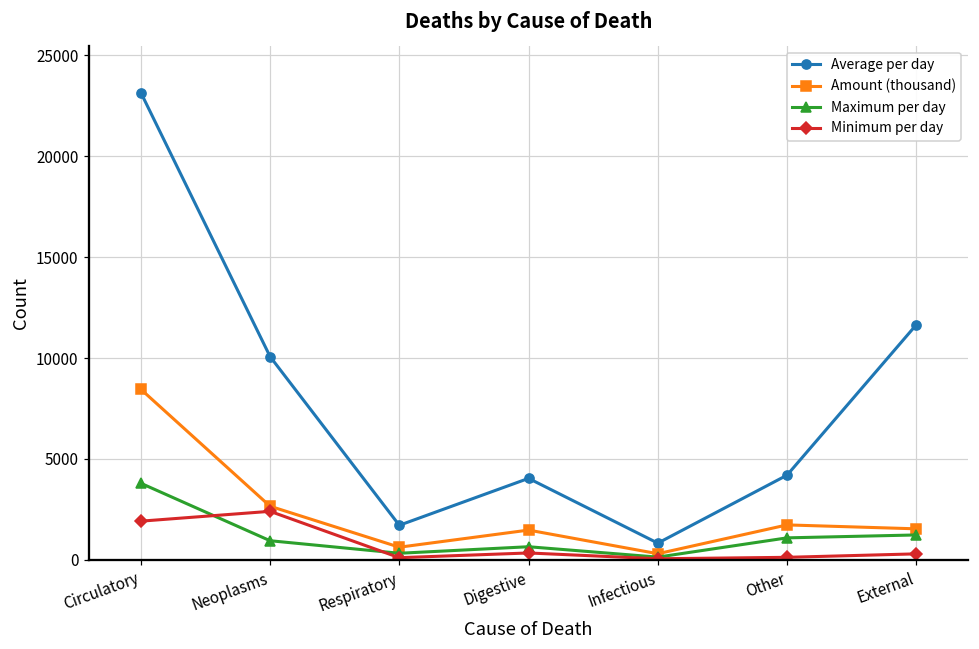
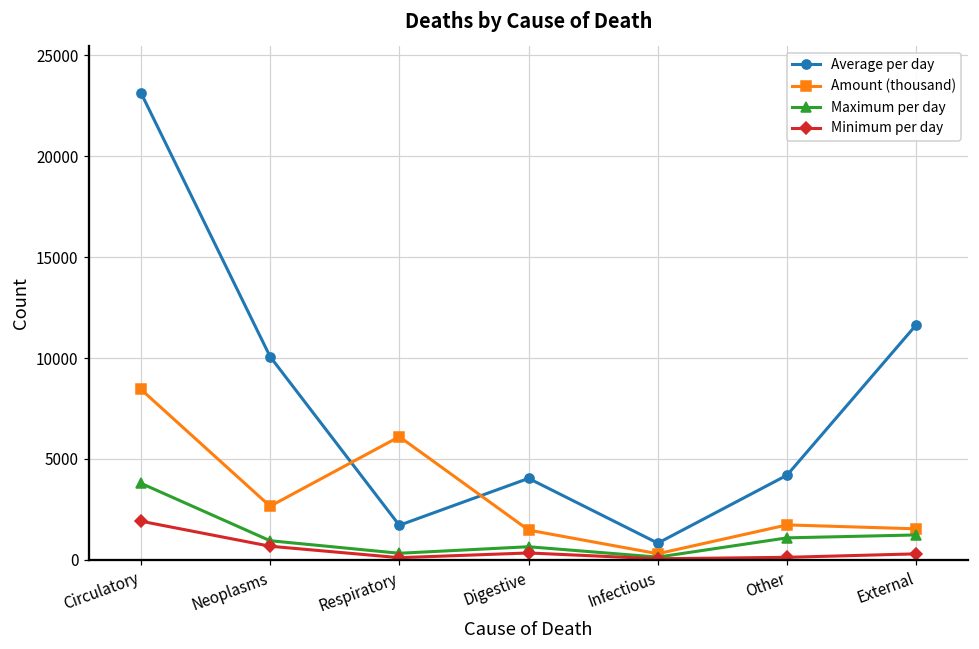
Minimum per day, Neoplasms: 2400 -> 700
Amount (thousand), Respiratory: 600 -> 6100
